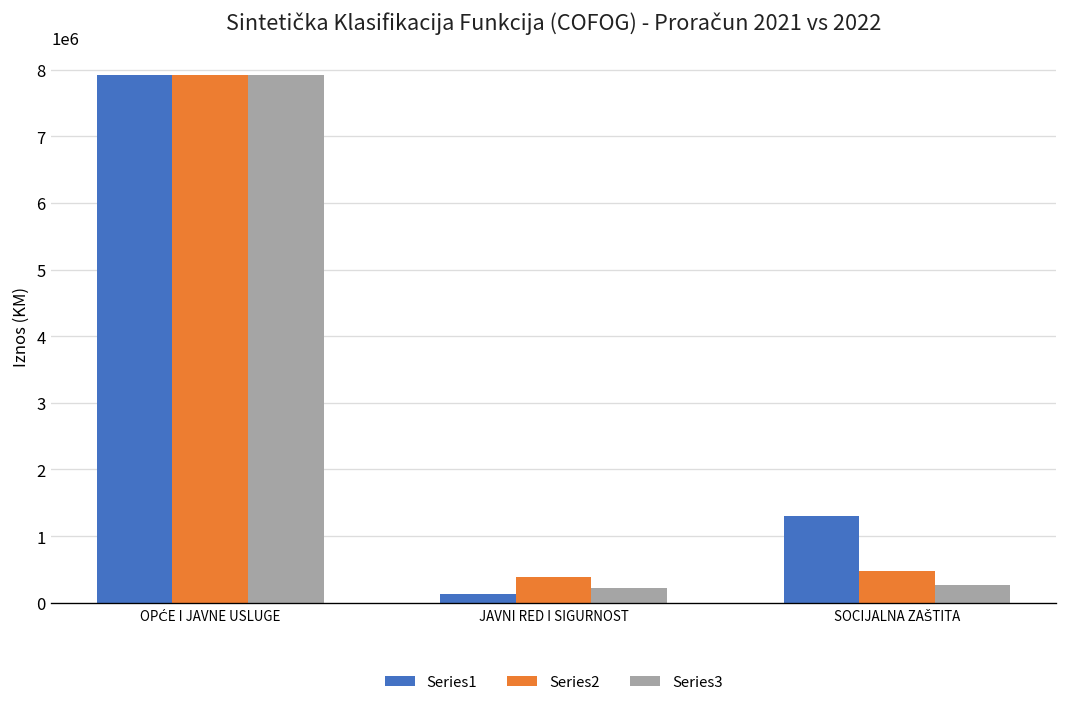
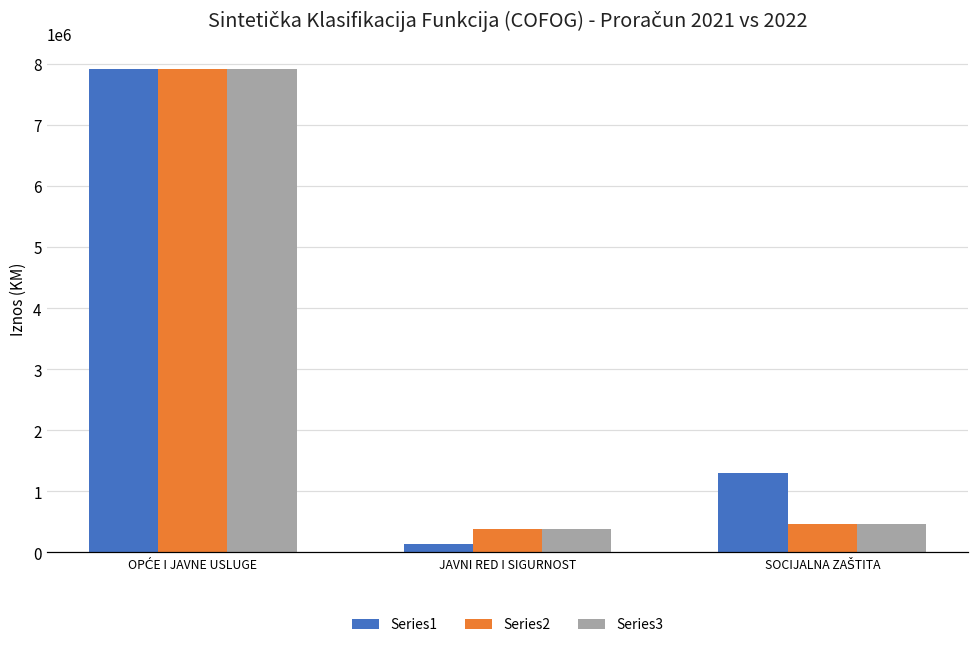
Series3, JAVNI RED I SIGURNOST: 200000 -> 400000
Series3, SOCIJALNA ZAŠTITA: 300000 -> 500000
